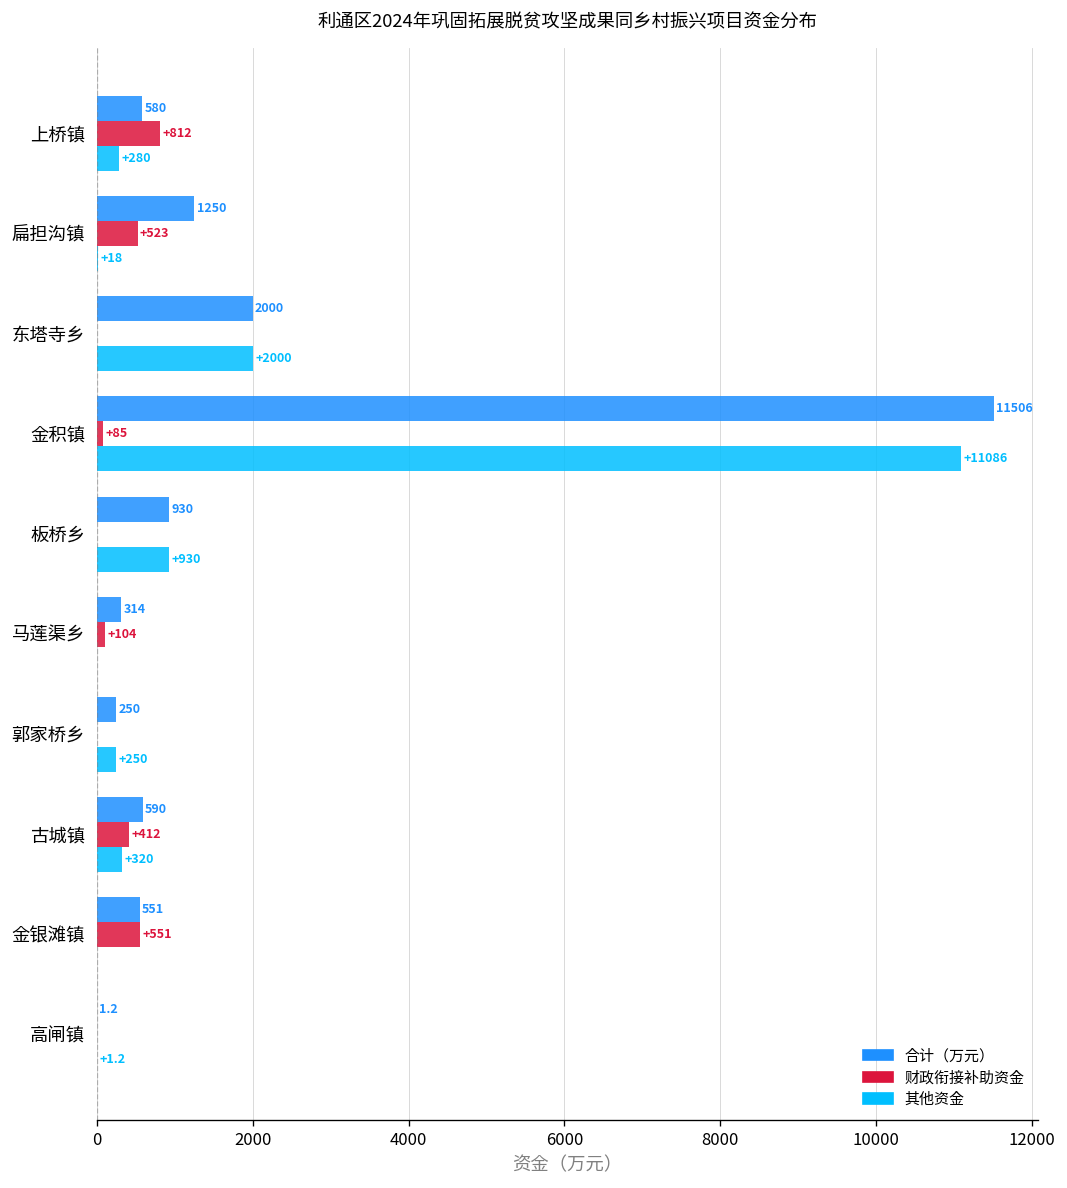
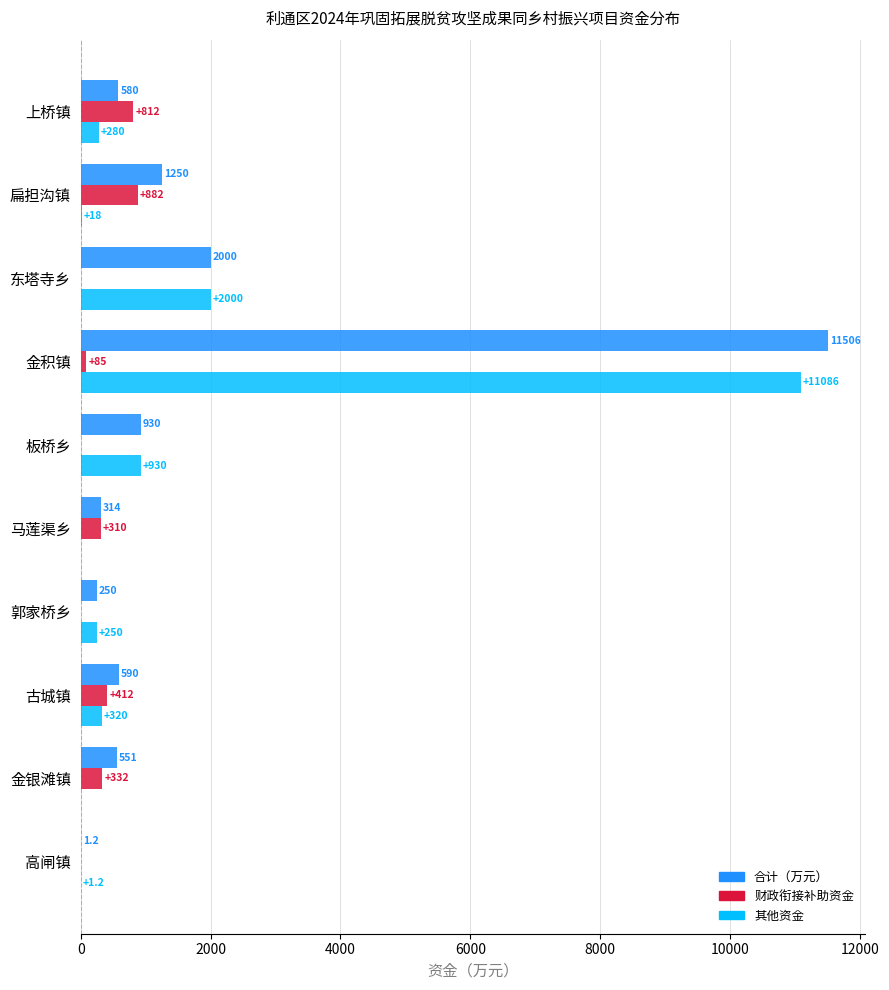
财政衔接补助资金, 扁担沟镇: +523 -> +882
财政衔接补助资金, 马莲渠乡: +104 -> +310
财政衔接补助资金, 金银滩镇: +551 -> +332
